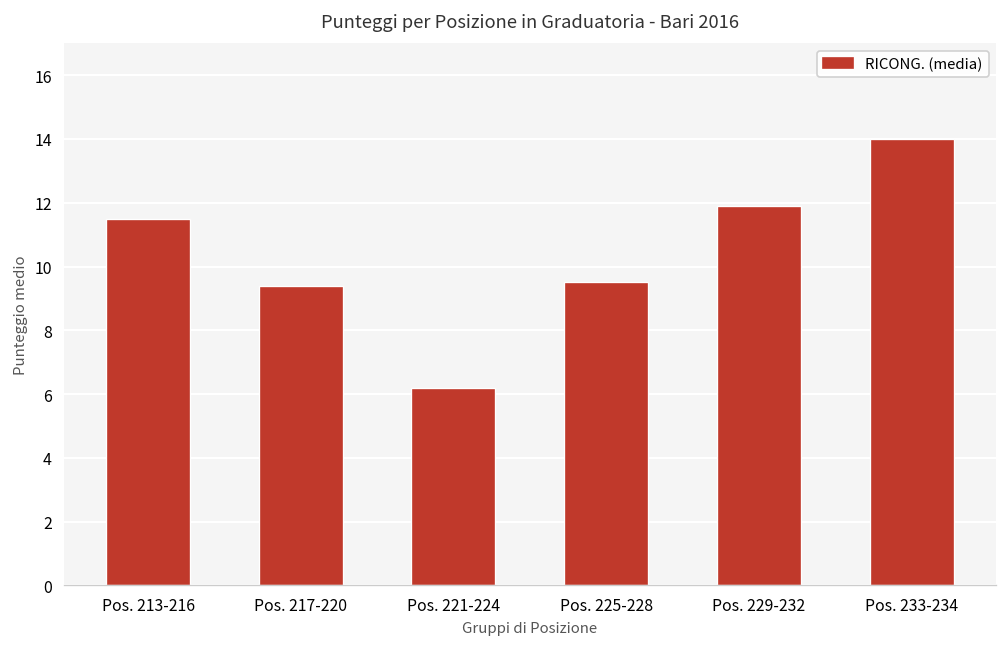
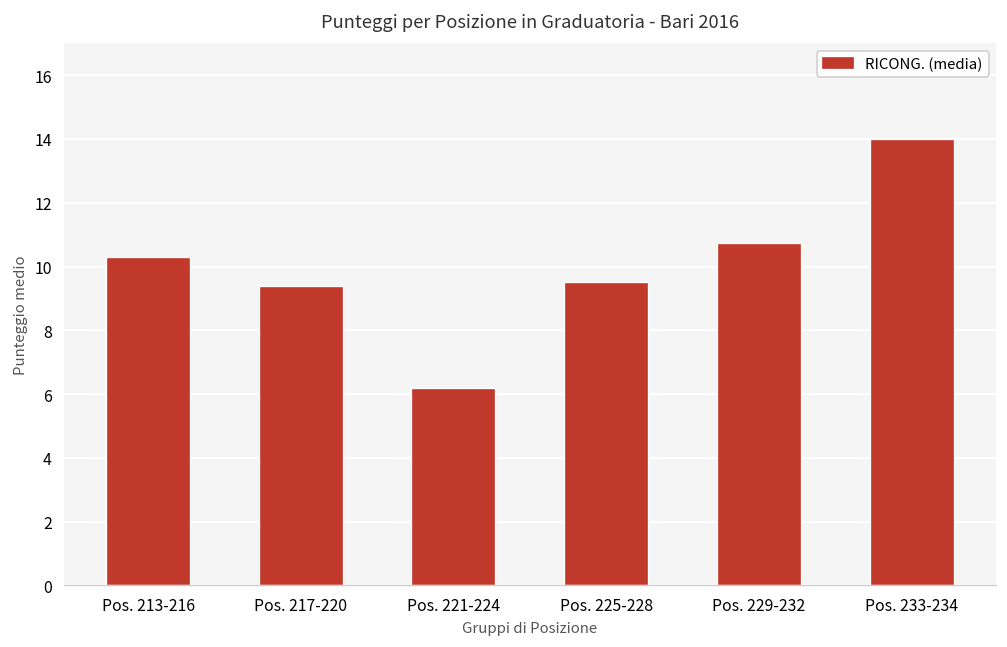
Pos. 213-216: 11.5 -> 10.3
Pos. 229-232: 11.9 -> 10.8
